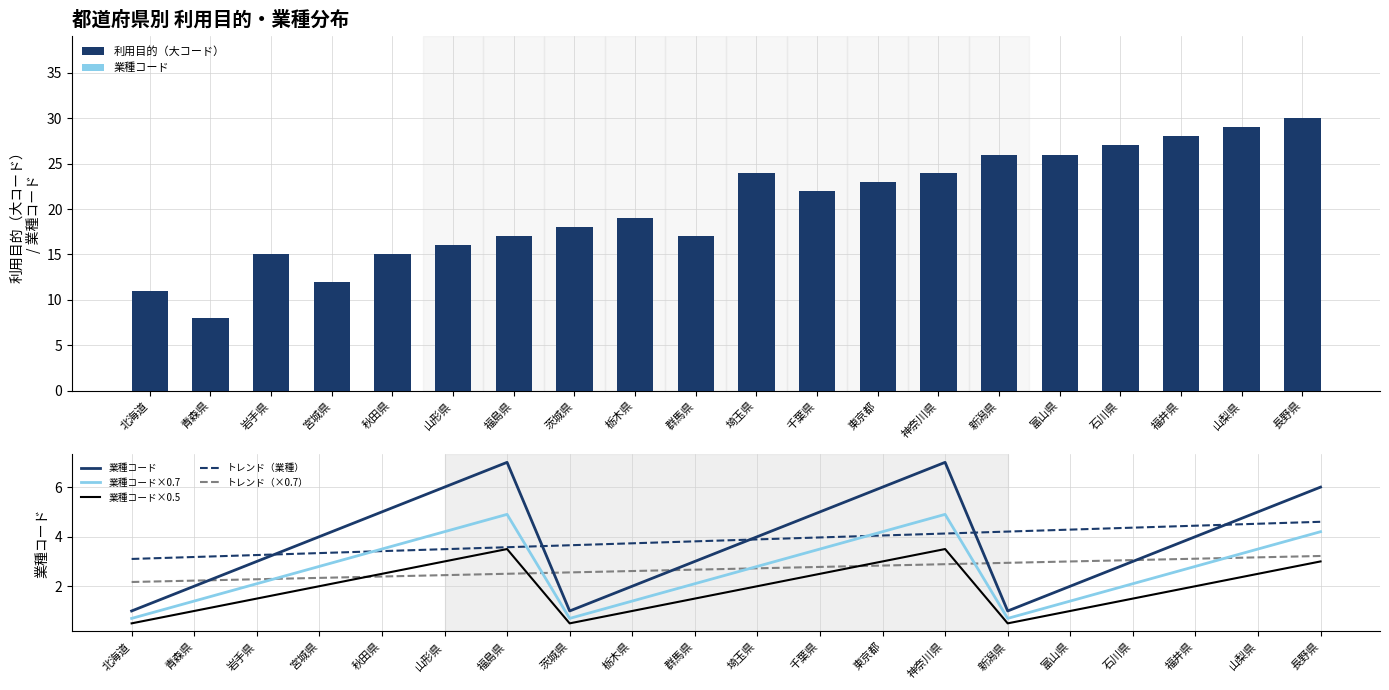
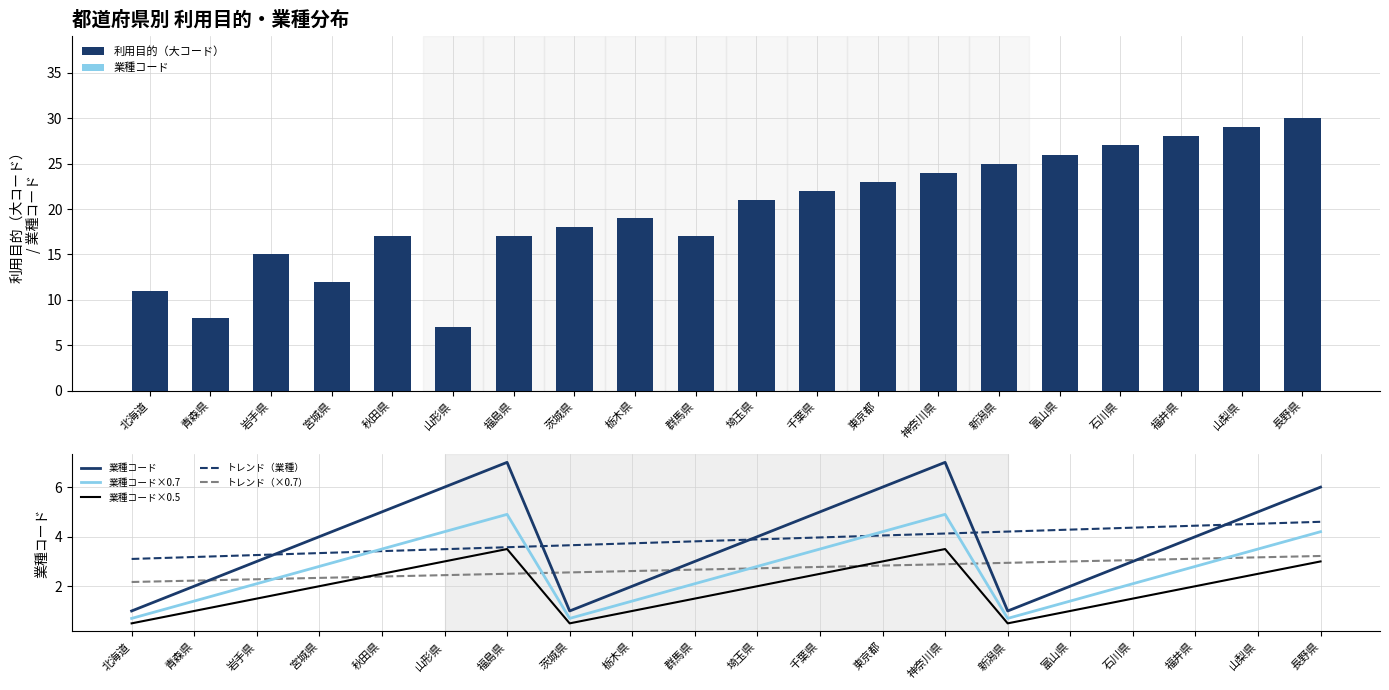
都道府県別 利用目的・業種分布, 利用目的（大コード）, 秋田県: 15 -> 17
都道府県別 利用目的・業種分布, 利用目的（大コード）, 山形県: 16 -> 7
都道府県別 利用目的・業種分布, 利用目的（大コード）, 埼玉県: 24 -> 21
都道府県別 利用目的・業種分布, 利用目的（大コード）, 新潟県: 26 -> 25
